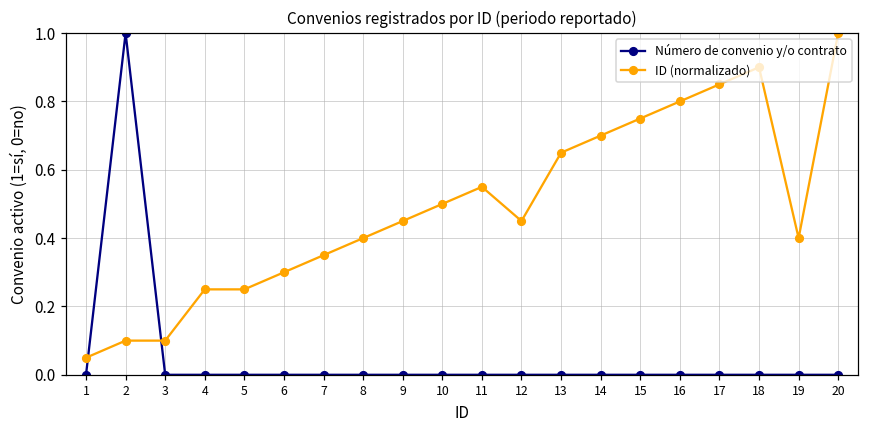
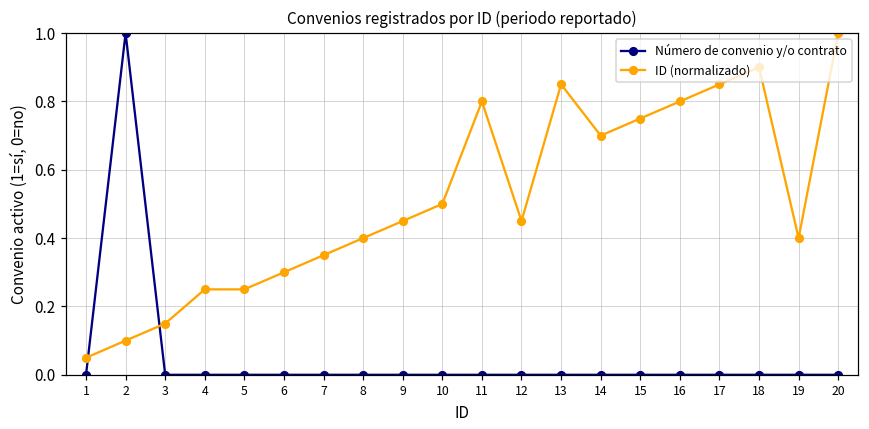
ID (normalizado), 3: 0.10 -> 0.15
ID (normalizado), 11: 0.55 -> 0.80
ID (normalizado), 13: 0.65 -> 0.85
